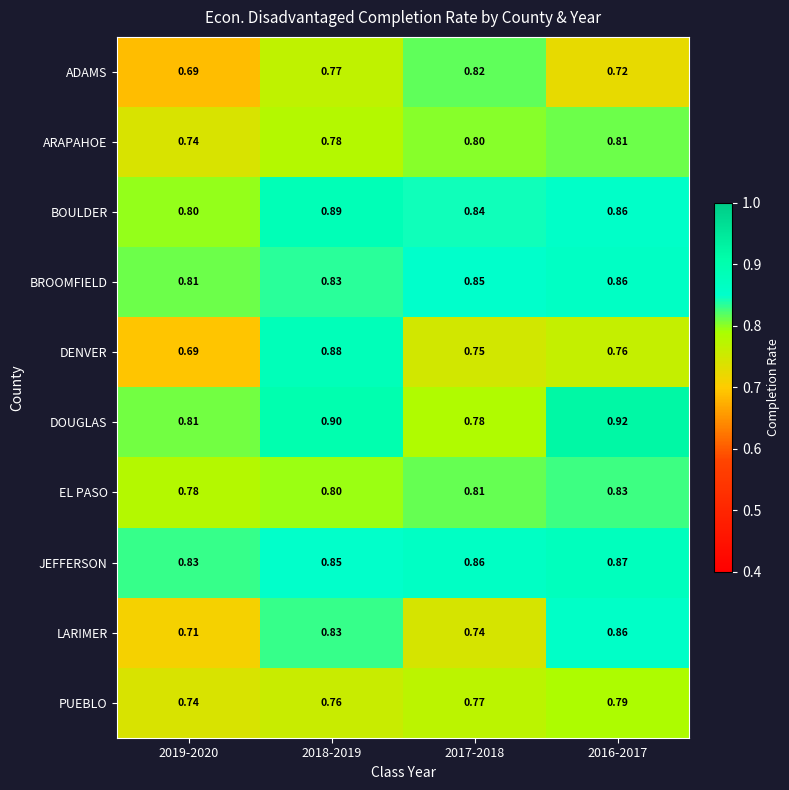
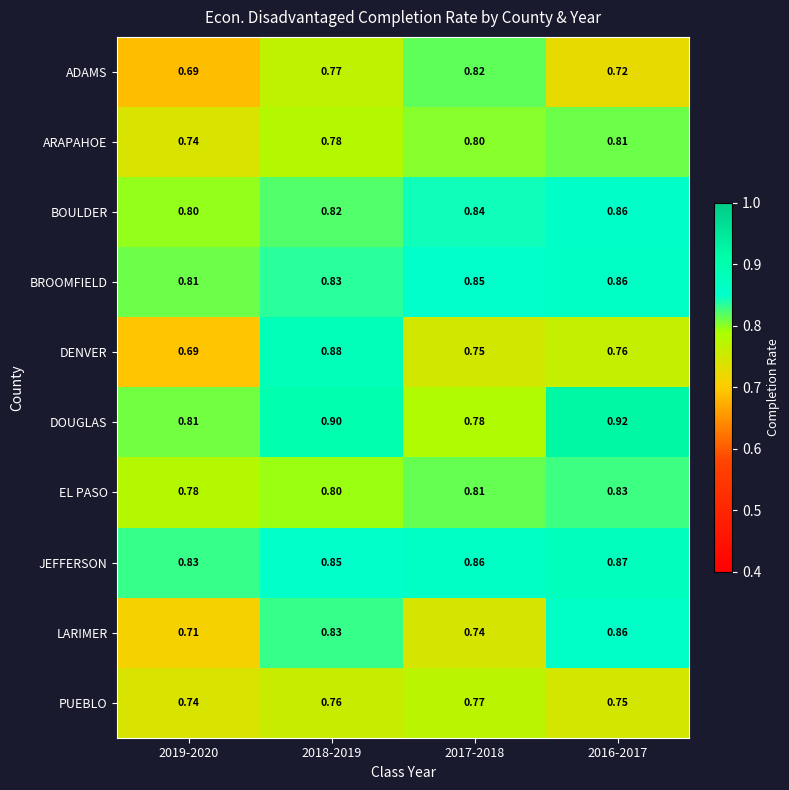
BOULDER, 2018-2019: 0.89 -> 0.82
PUEBLO, 2016-2017: 0.79 -> 0.75
